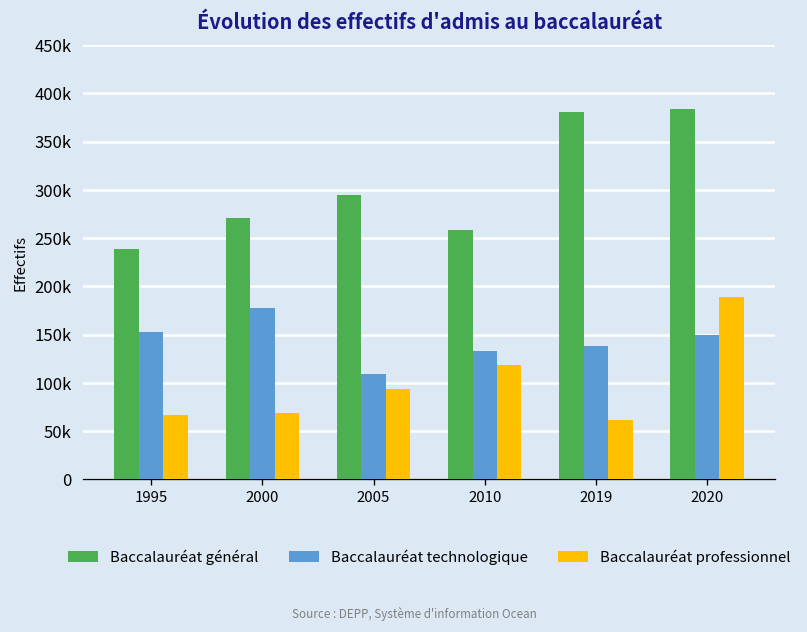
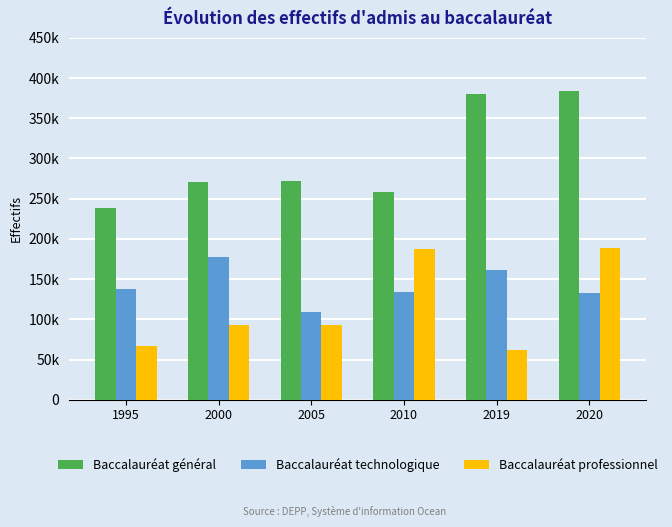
Baccalauréat technologique, 1995: 150000 -> 140000
Baccalauréat professionnel, 2000: 70000 -> 90000
Baccalauréat général, 2005: 290000 -> 270000
Baccalauréat professionnel, 2010: 120000 -> 190000
Baccalauréat technologique, 2019: 140000 -> 160000
Baccalauréat technologique, 2020: 150000 -> 130000
